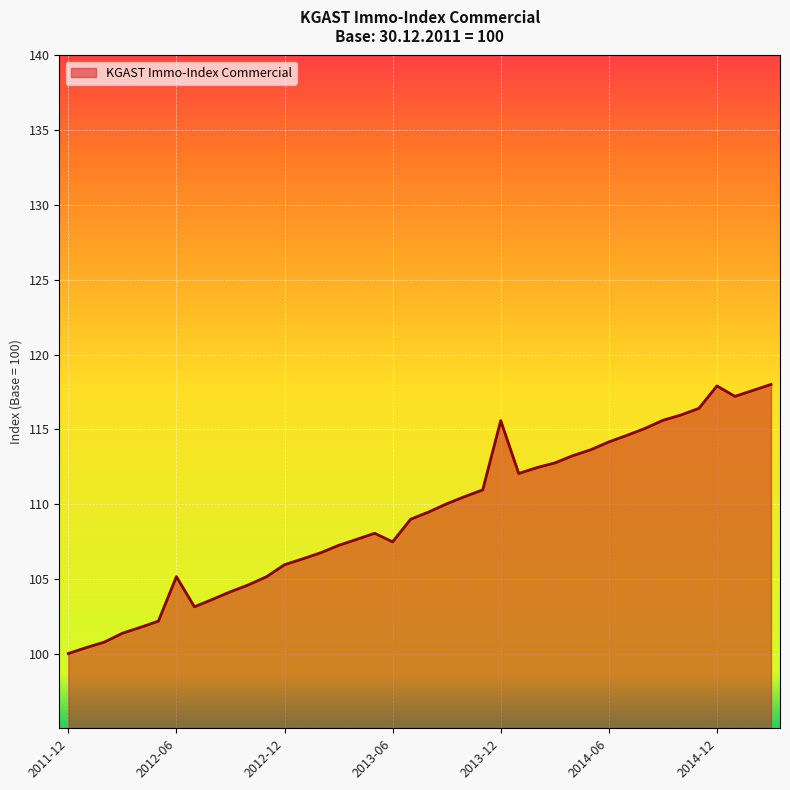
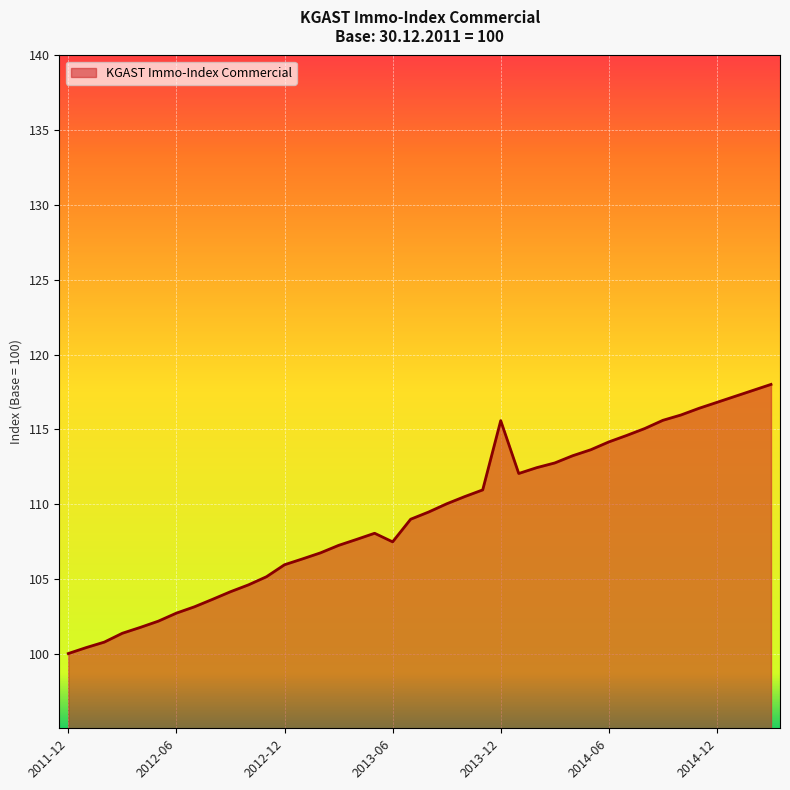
2012-06: 105.1 -> 102.7
2014-12: 117.9 -> 116.8
